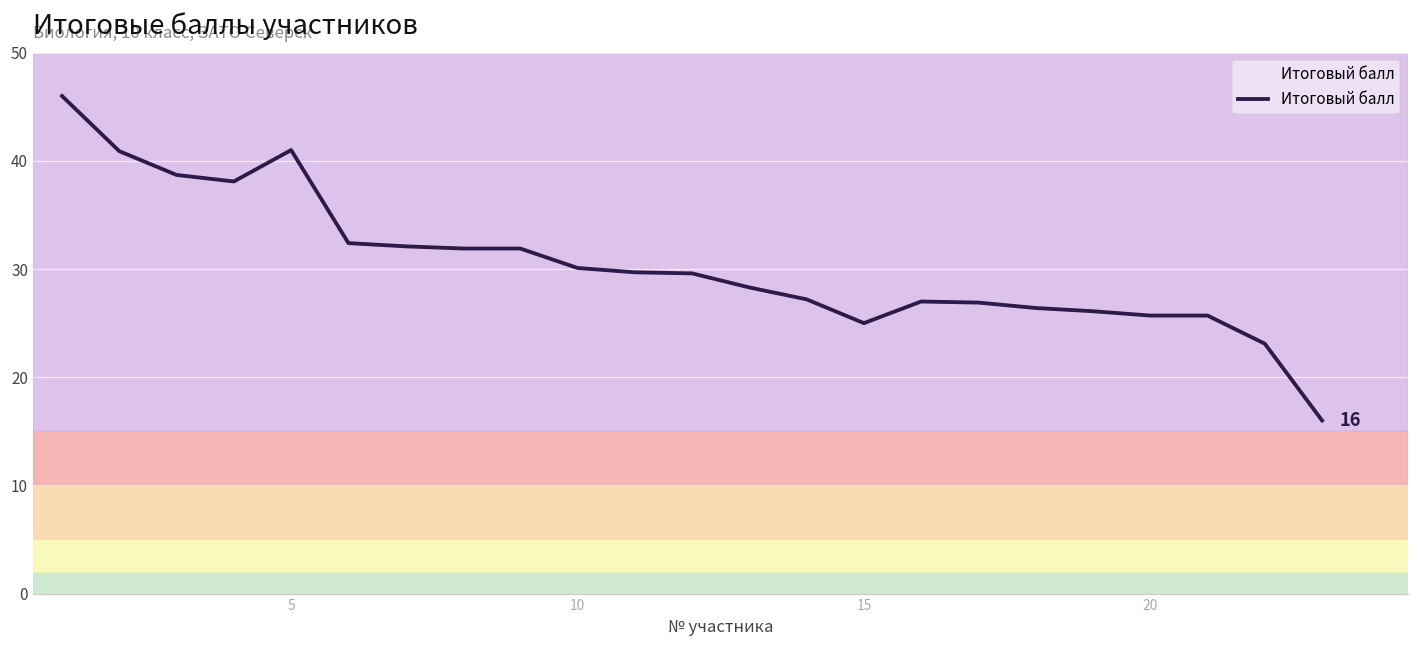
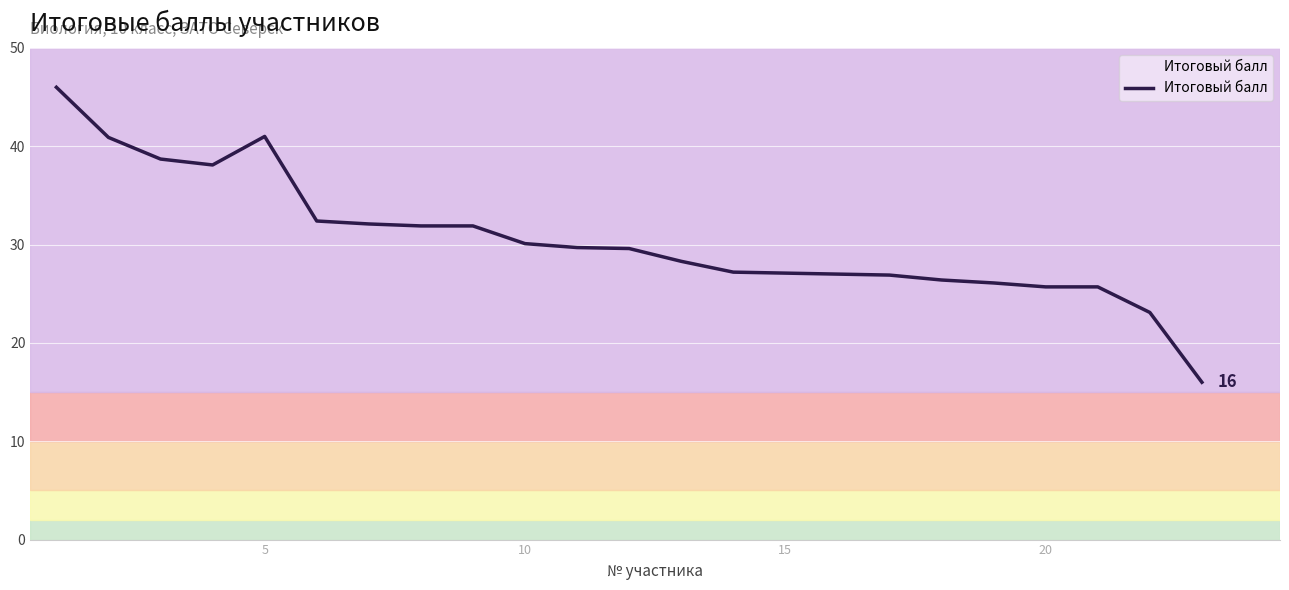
15: 25 -> 27
